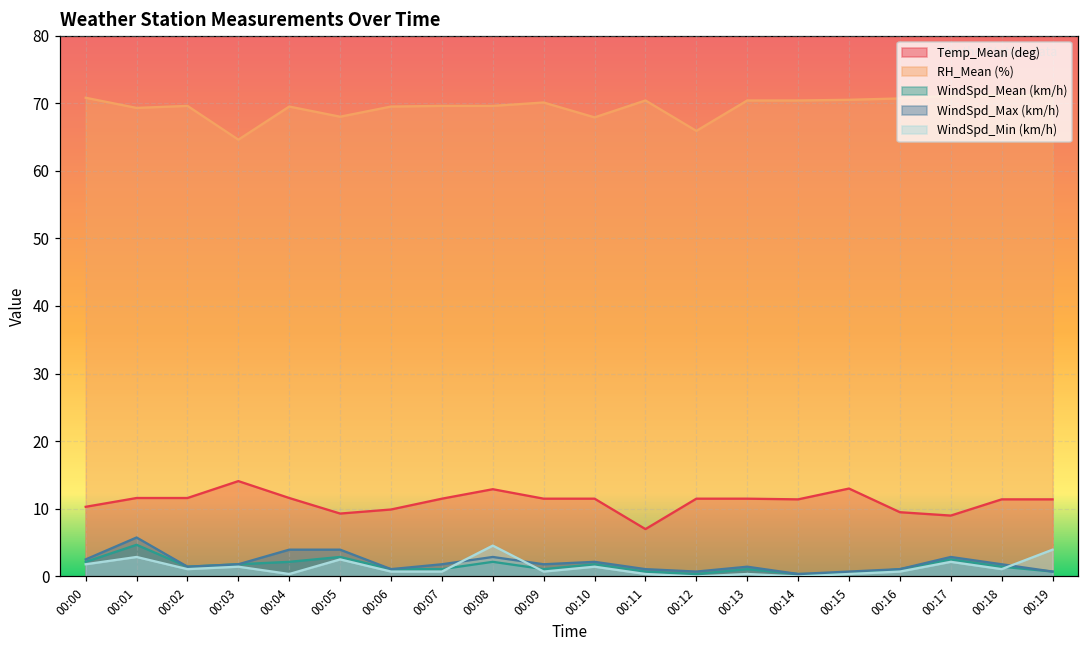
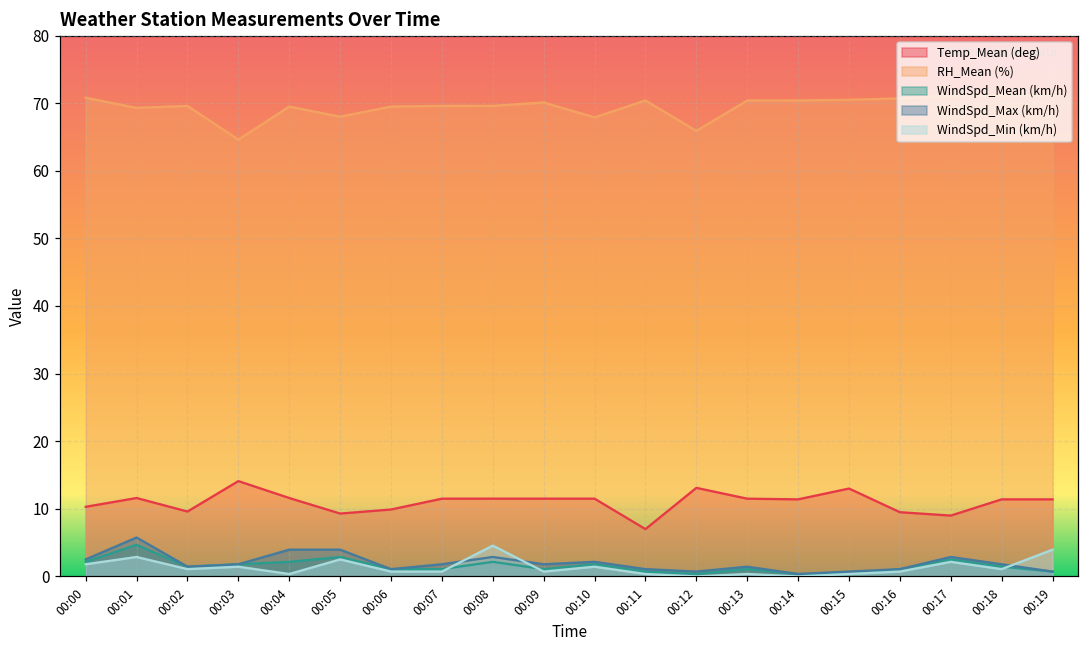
Temp_Mean (deg), 00:02: 12 -> 10
Temp_Mean (deg), 00:08: 13 -> 12
Temp_Mean (deg), 00:12: 12 -> 13
